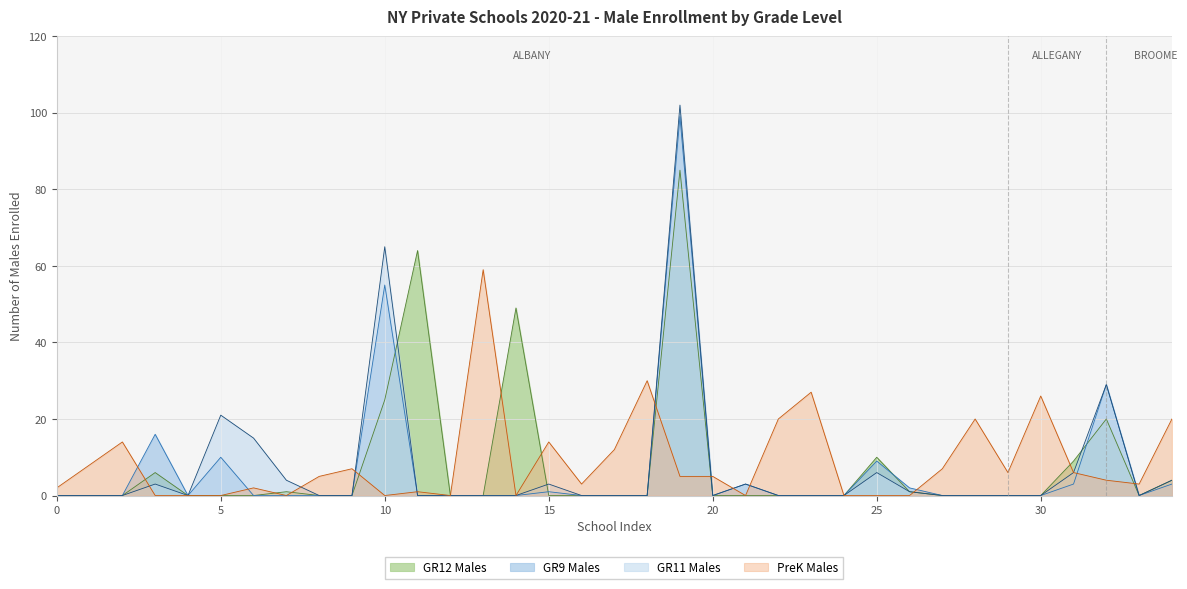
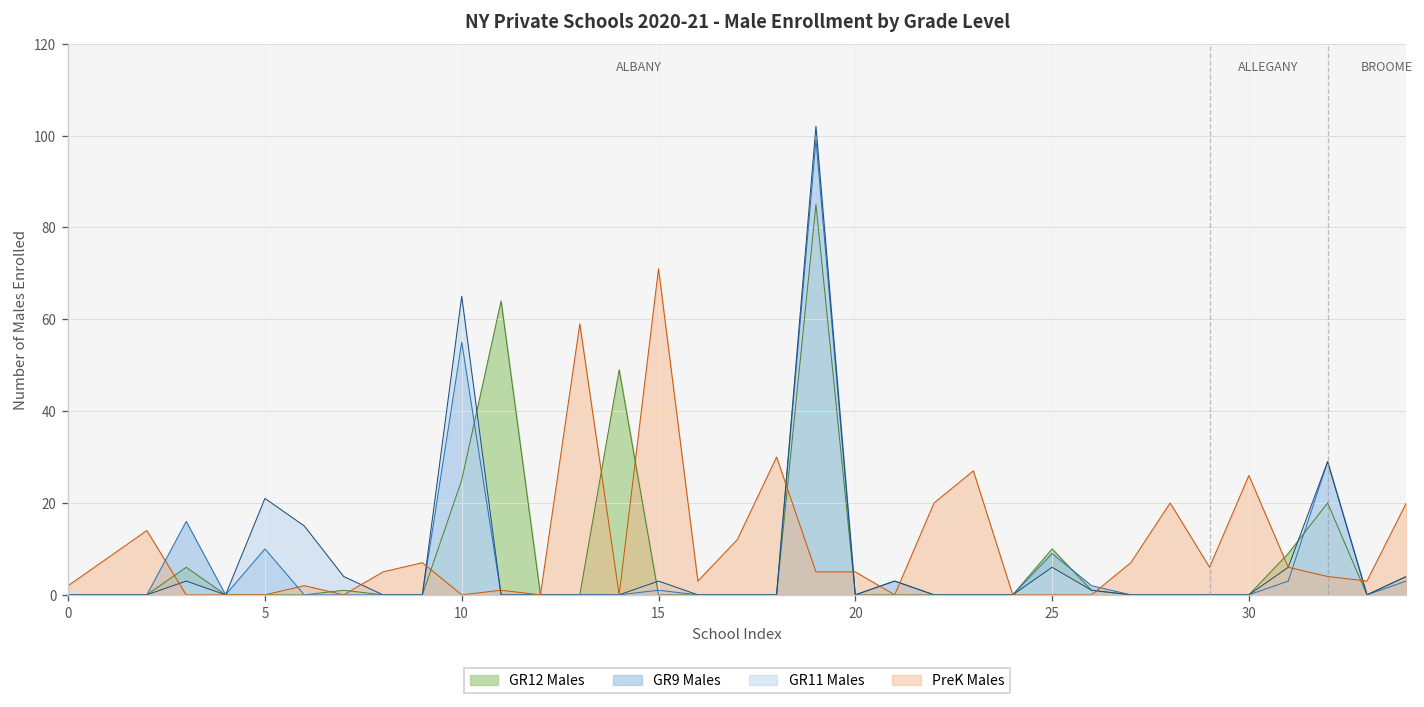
PreK Males, 15: 14 -> 71
